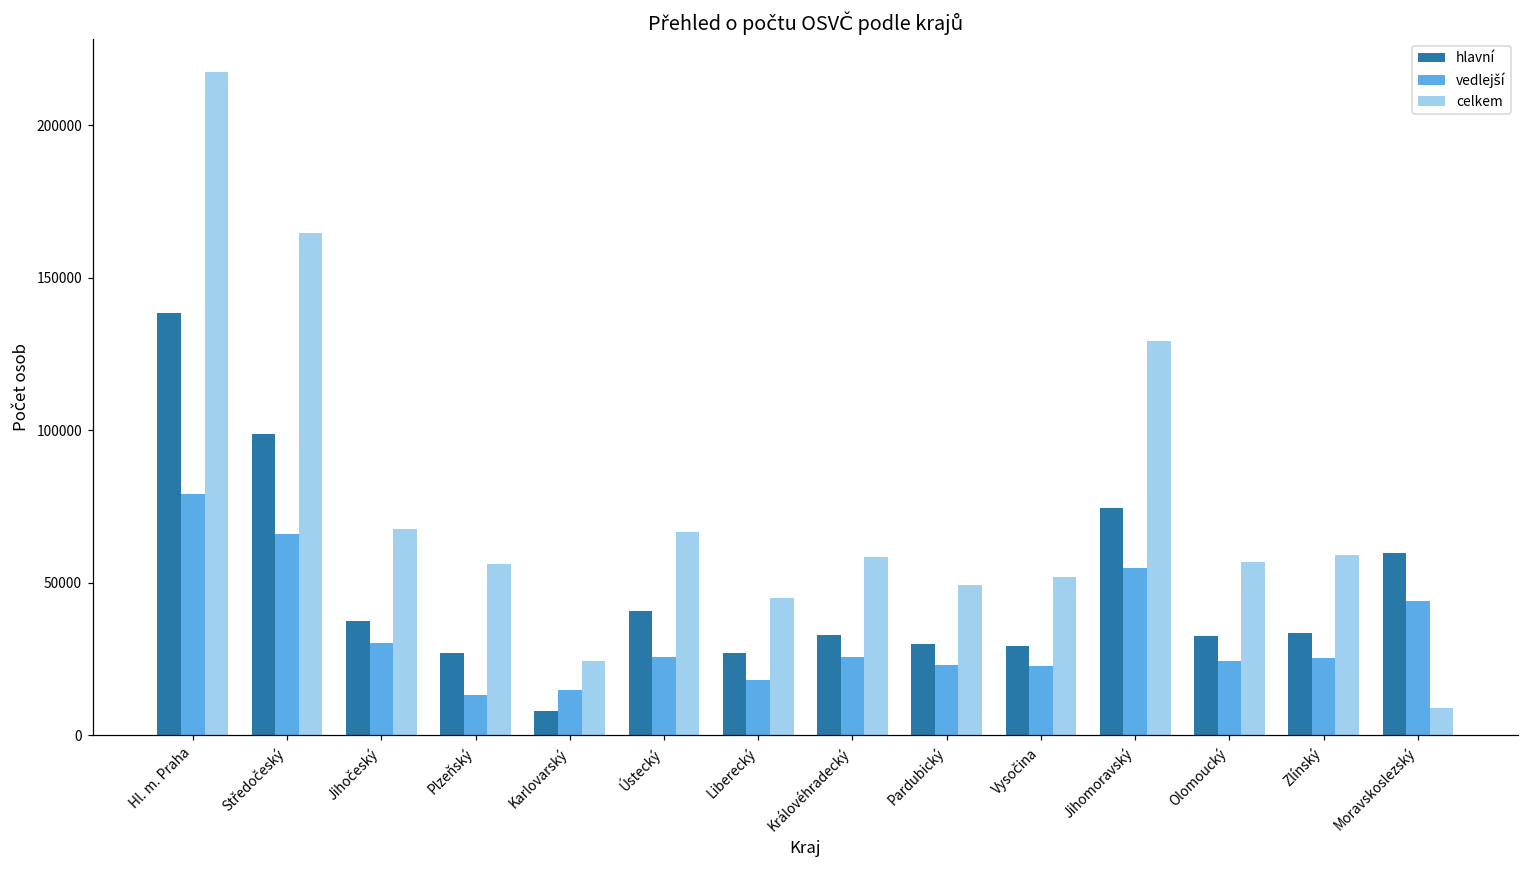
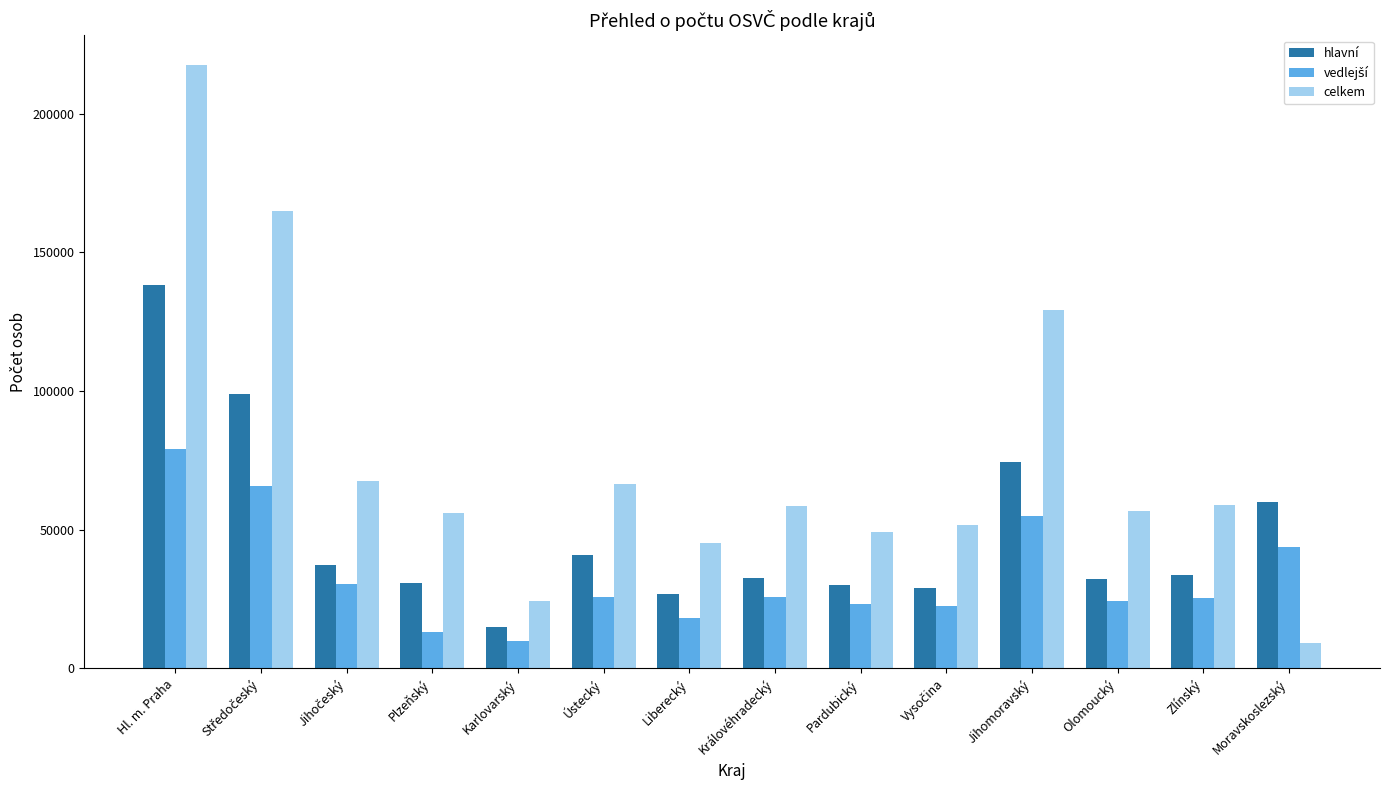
hlavní, Plzeňský: 27000 -> 31000
hlavní, Karlovarský: 8000 -> 15000
vedlejší, Karlovarský: 15000 -> 10000
